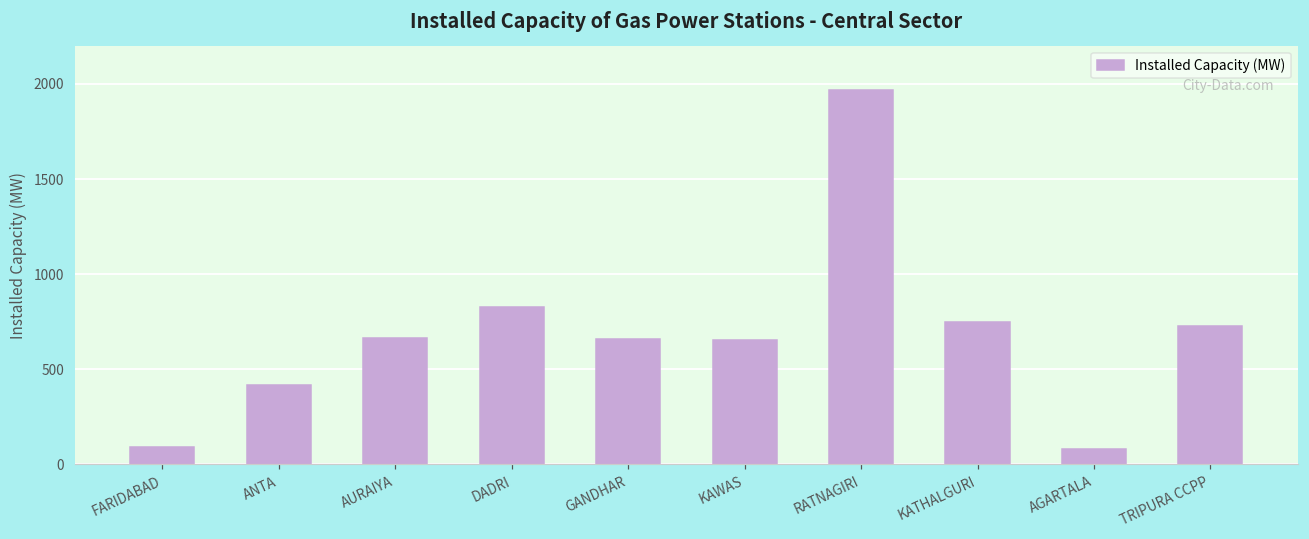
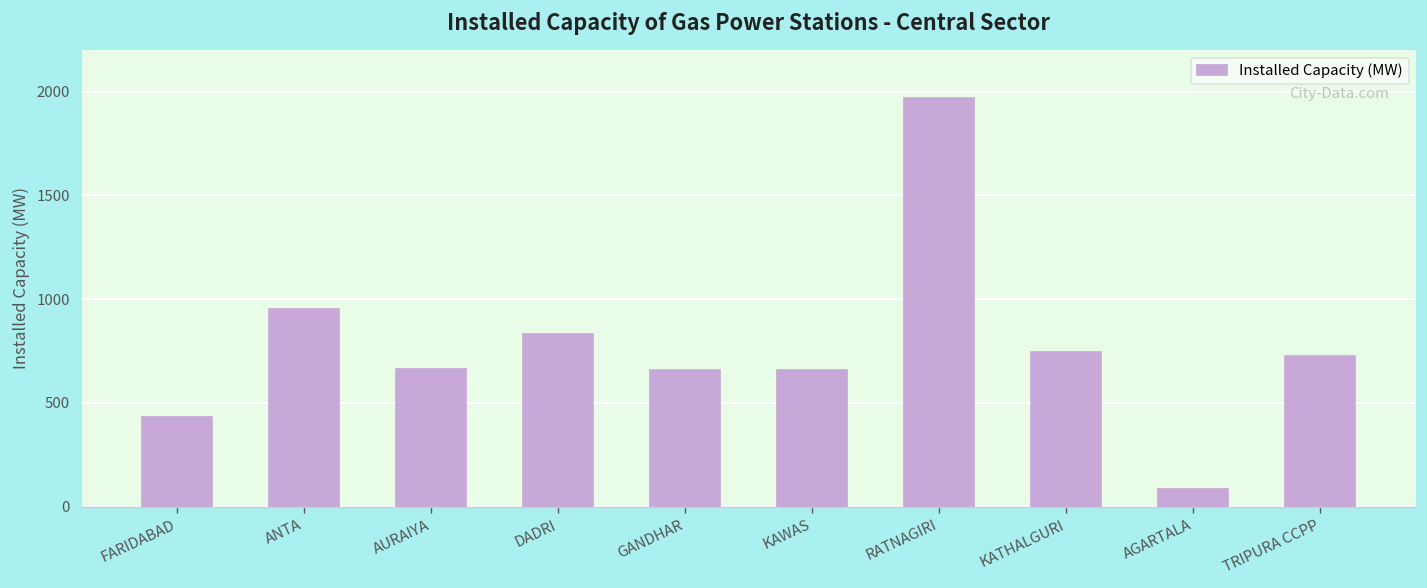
FARIDABAD: 90 -> 430
ANTA: 420 -> 950
